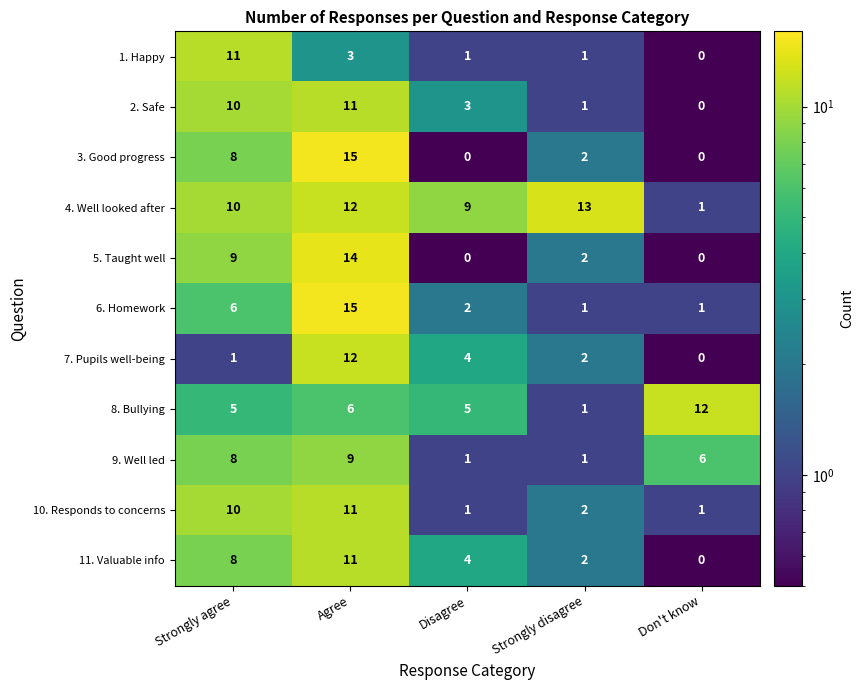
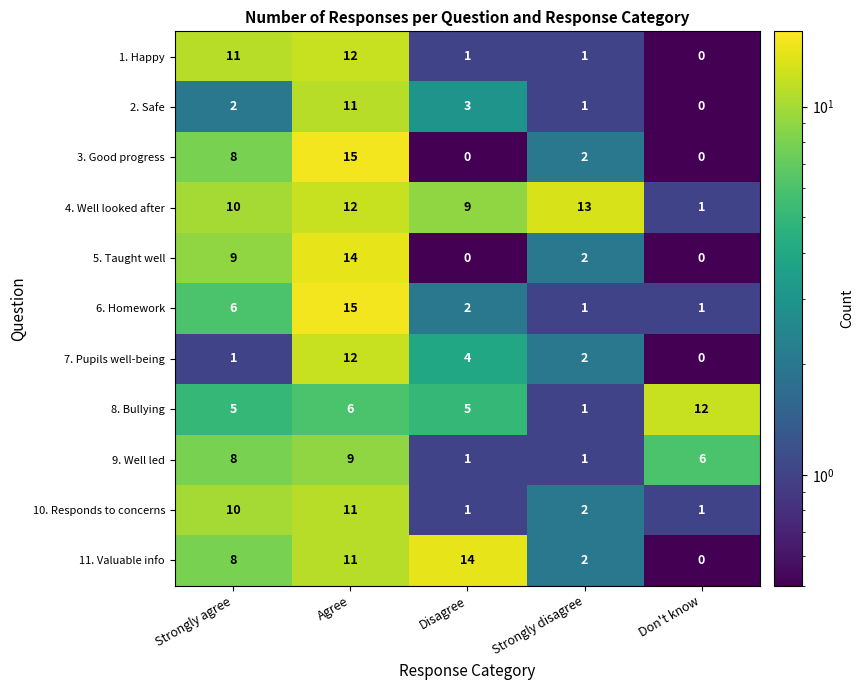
1. Happy, Agree: 3 -> 12
2. Safe, Strongly agree: 10 -> 2
11. Valuable info, Disagree: 4 -> 14
